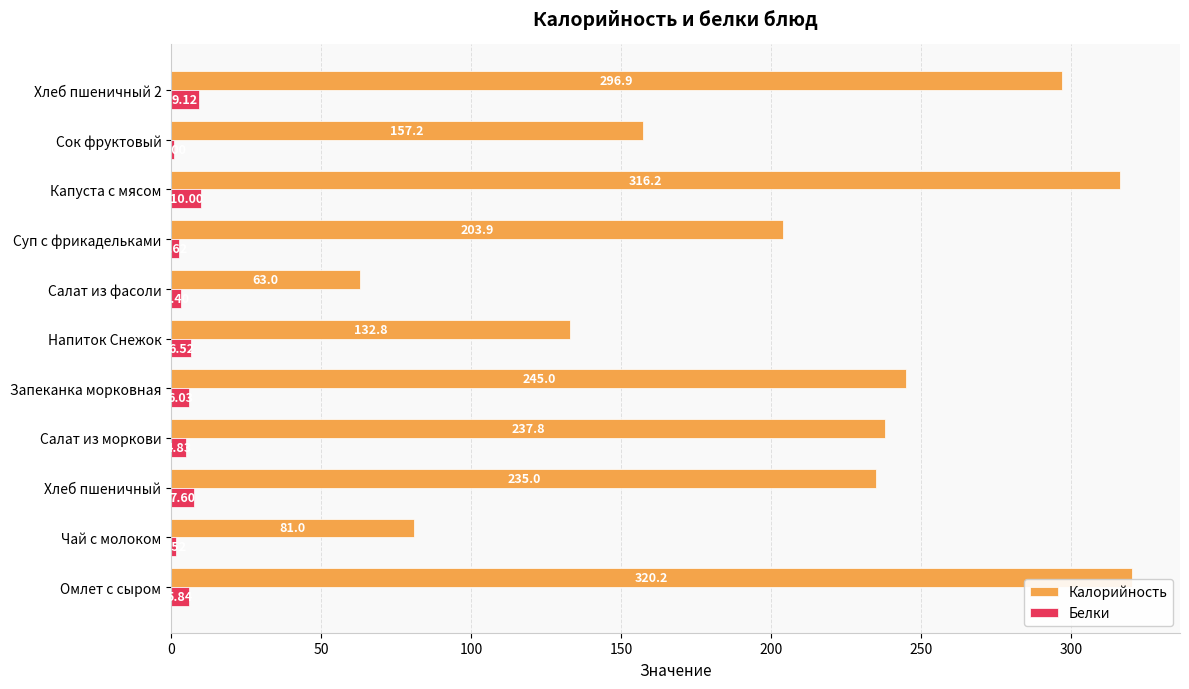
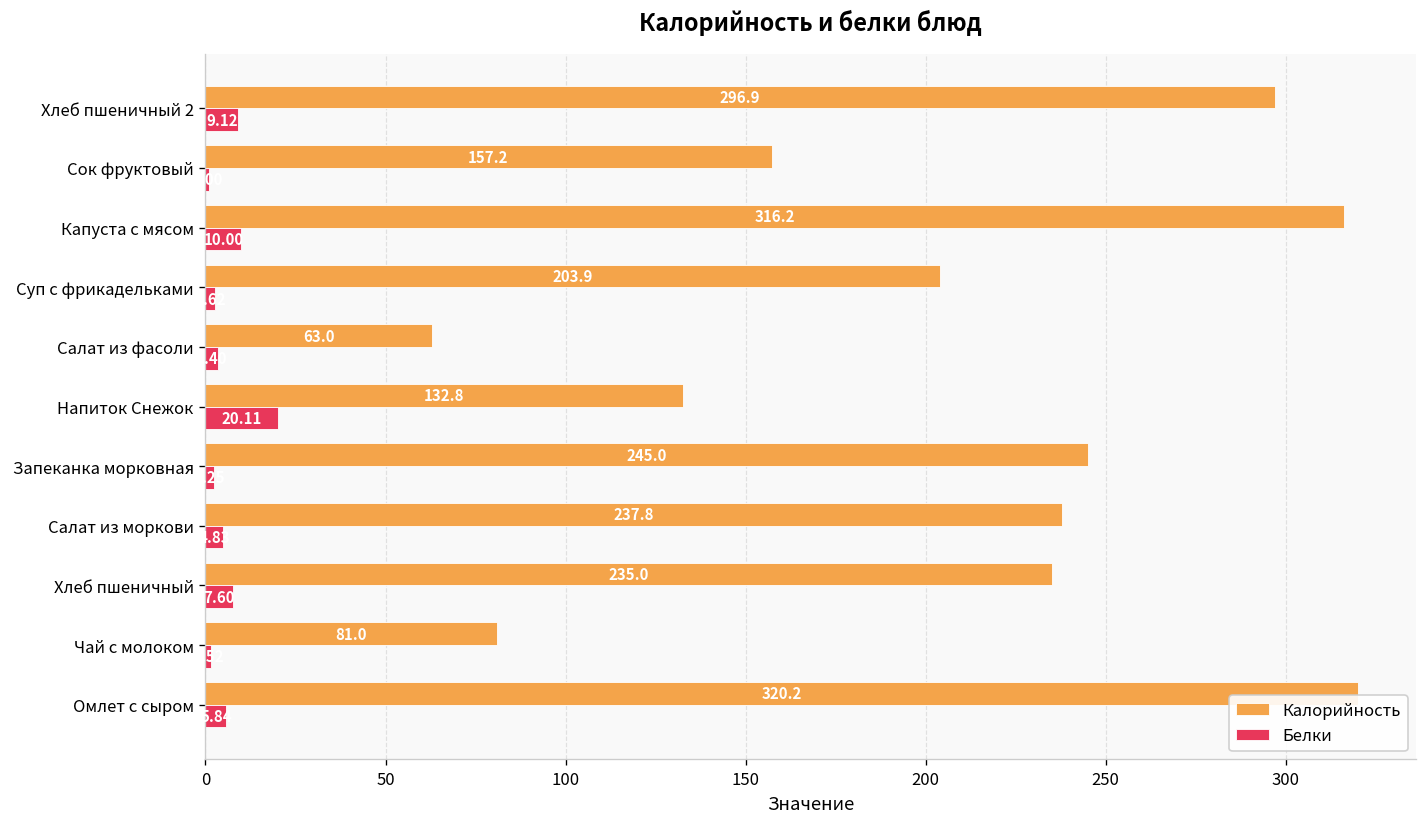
Белки, Напиток Снежок: 6.52 -> 20.11
Белки, Запеканка морковная: 6 -> 2
